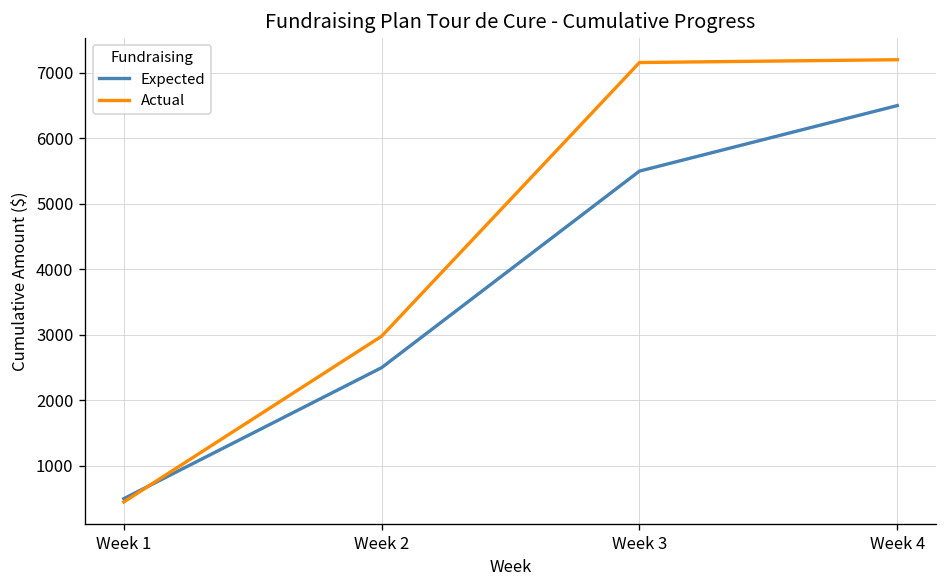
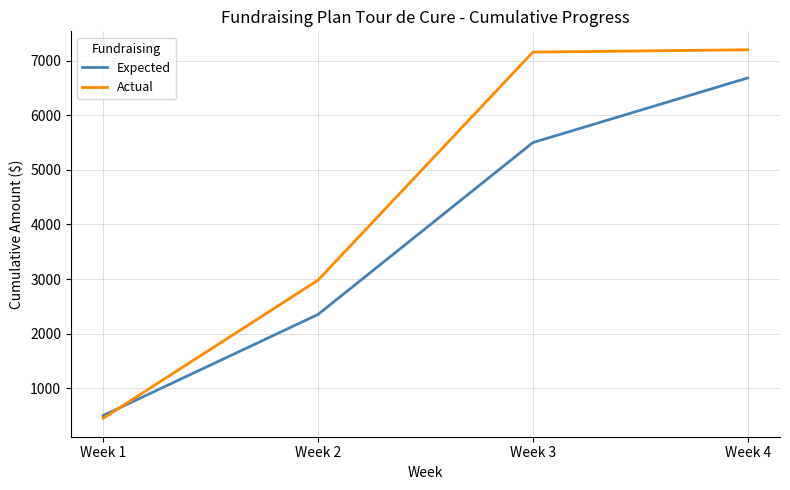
Expected, Week 2: 2500 -> 2400
Expected, Week 4: 6500 -> 6700
